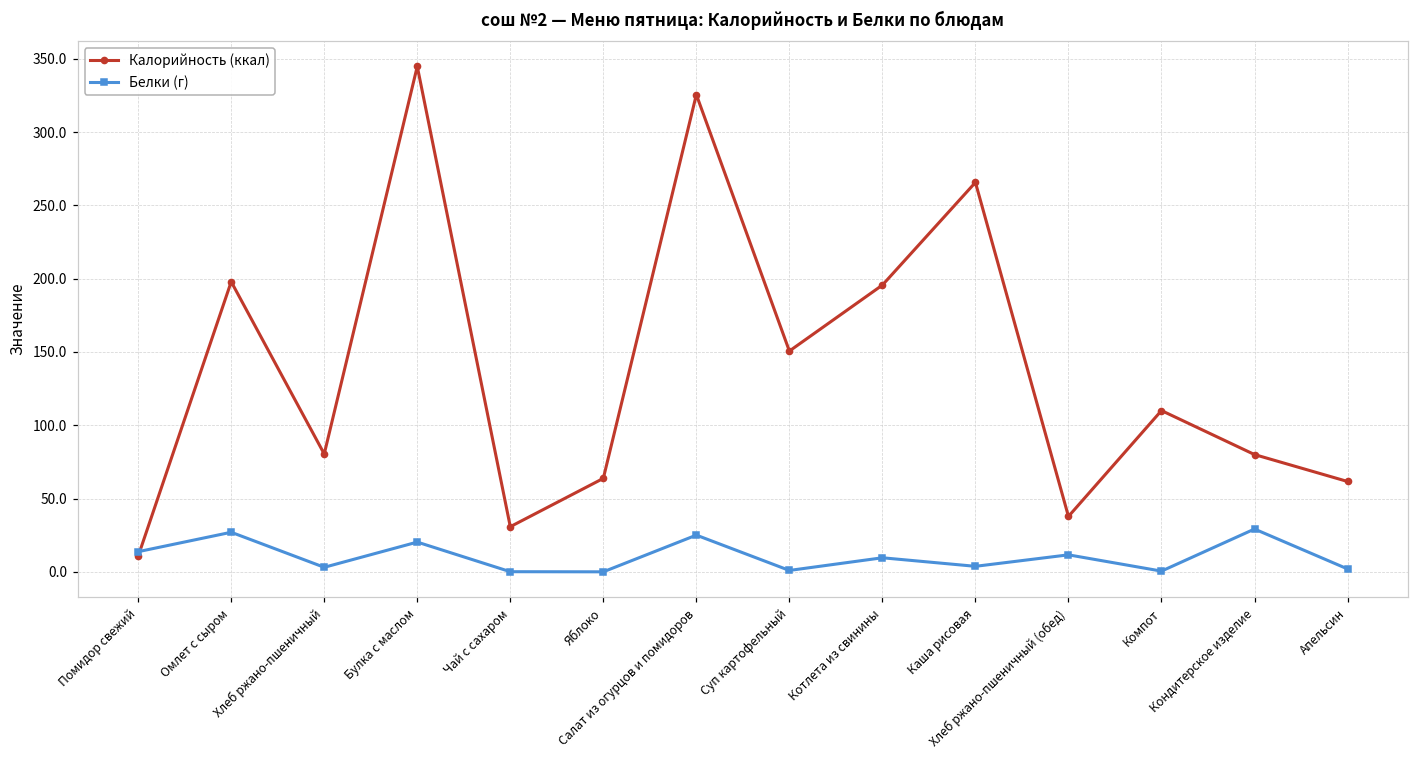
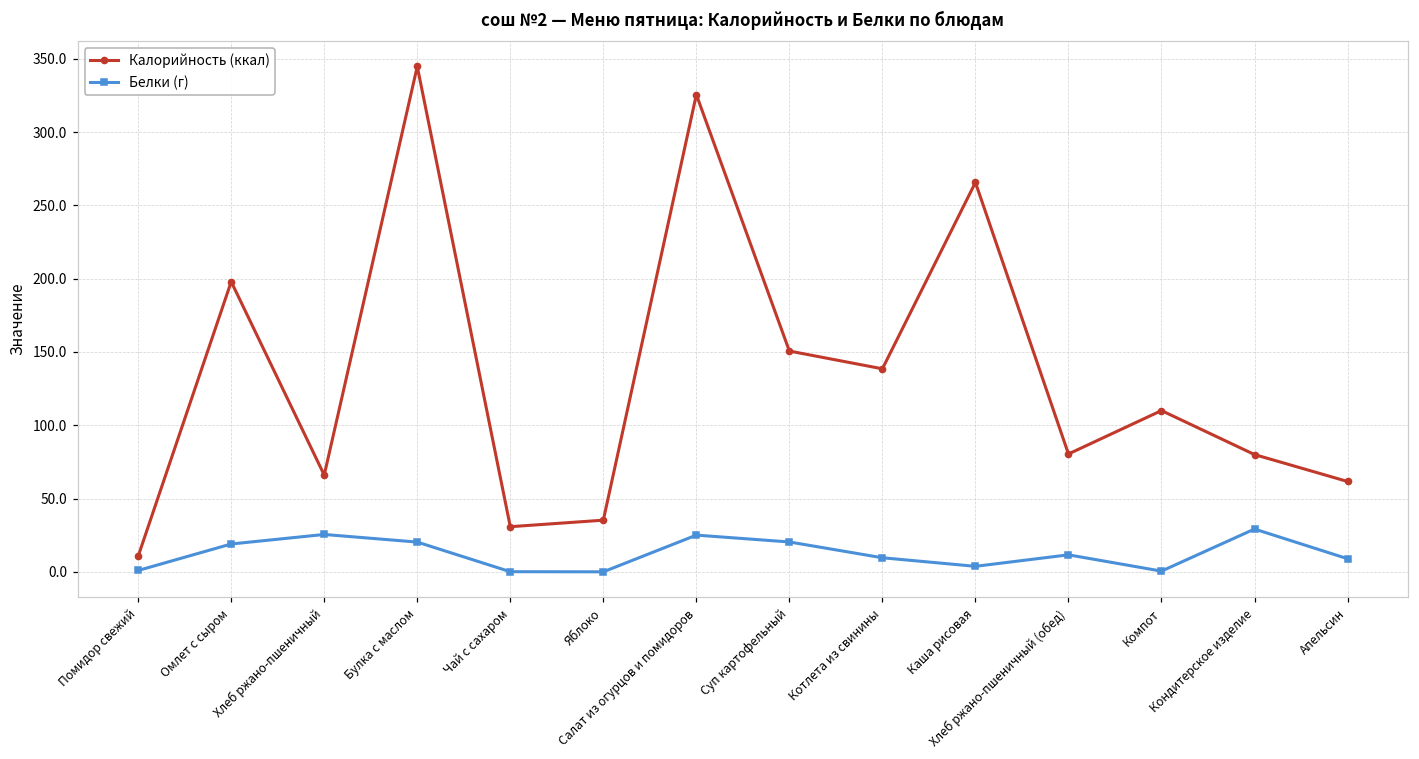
Белки (г), Помидор свежий: 14 -> 1
Белки (г), Омлет с сыром: 27 -> 19
Калорийность (ккал), Хлеб ржано-пшеничный: 80 -> 66
Белки (г), Хлеб ржано-пшеничный: 3 -> 26
Калорийность (ккал), Яблоко: 64 -> 35
Белки (г), Суп картофельный: 1 -> 20
Калорийность (ккал), Котлета из свинины: 196 -> 139
Калорийность (ккал), Хлеб ржано-пшеничный (обед): 38 -> 80
Белки (г), Апельсин: 2 -> 9
